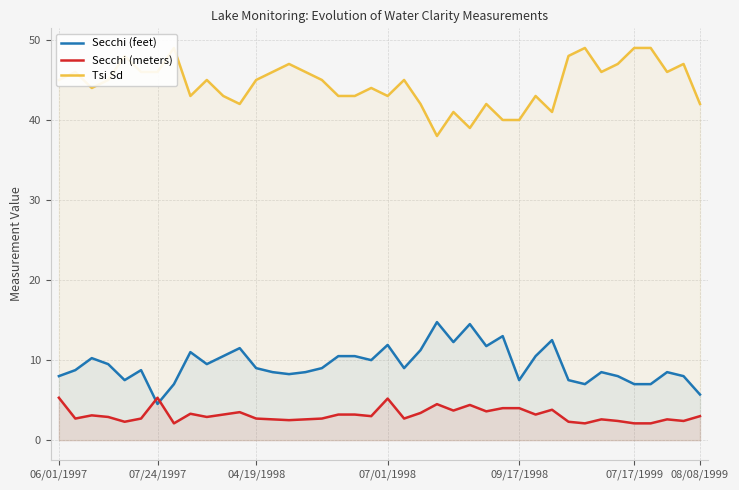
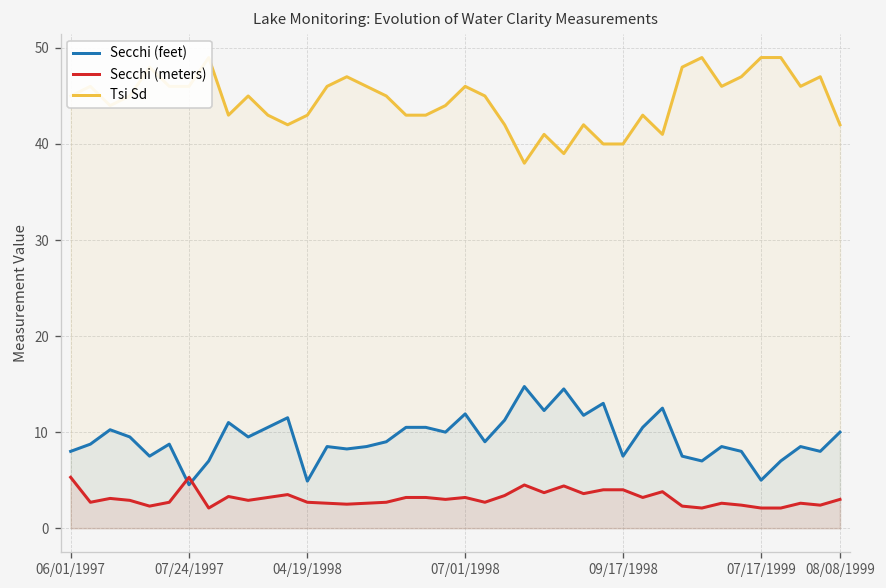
Secchi (feet), 04/19/1998: 9 -> 5
Tsi Sd, 04/19/1998: 45 -> 43
Secchi (meters), 07/01/1998: 5 -> 3
Tsi Sd, 07/01/1998: 43 -> 46
Secchi (feet), 07/17/1999: 7 -> 5
Secchi (feet), 08/08/1999: 6 -> 10
